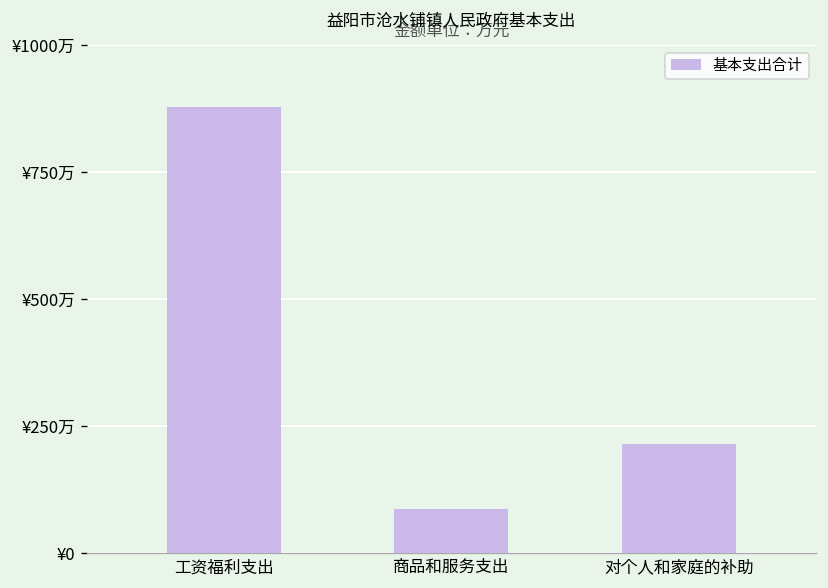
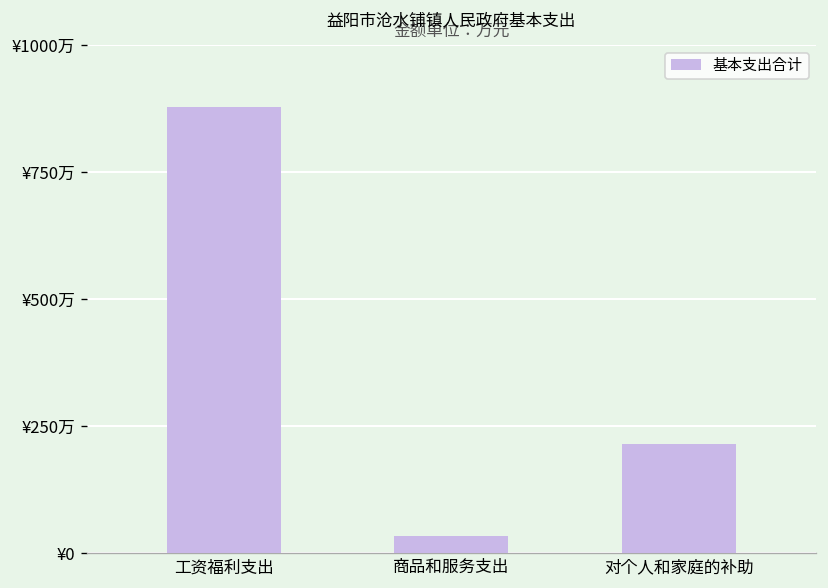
商品和服务支出: ¥90万 -> ¥30万
